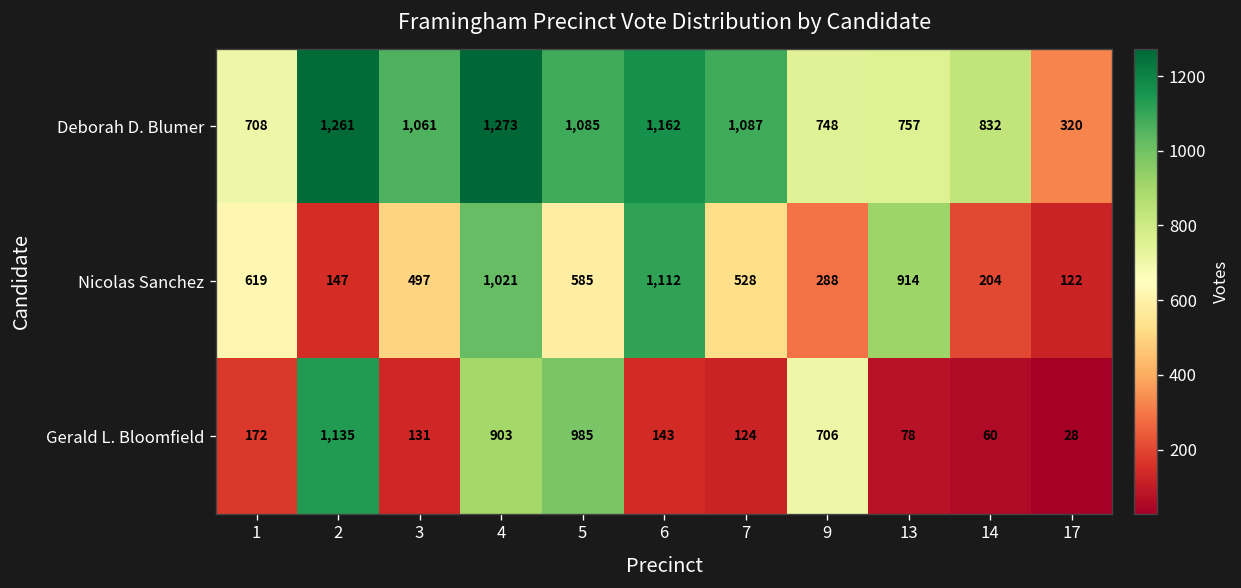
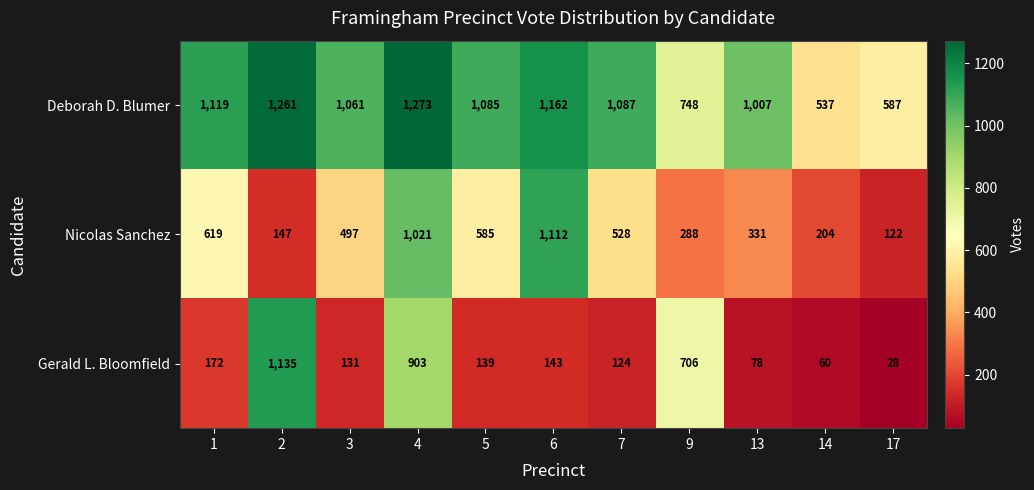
Deborah D. Blumer, 1: 708 -> 1,119
Deborah D. Blumer, 13: 757 -> 1,007
Deborah D. Blumer, 14: 832 -> 537
Deborah D. Blumer, 17: 320 -> 587
Nicolas Sanchez, 13: 914 -> 331
Gerald L. Bloomfield, 5: 985 -> 139
